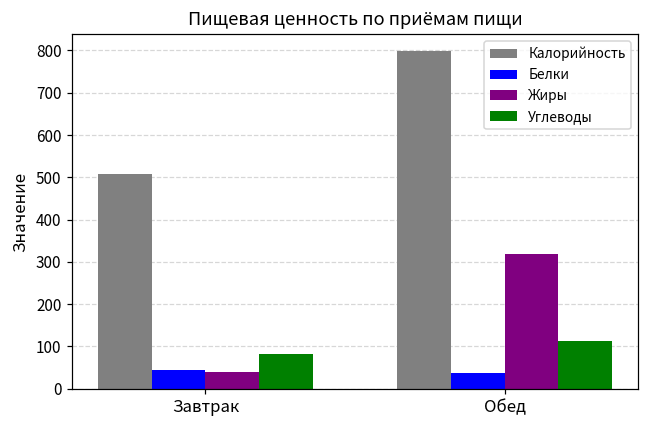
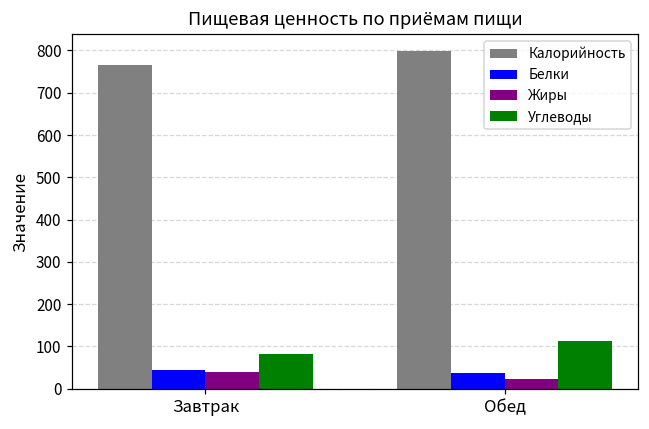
Калорийность, Завтрак: 510 -> 770
Жиры, Обед: 320 -> 20
